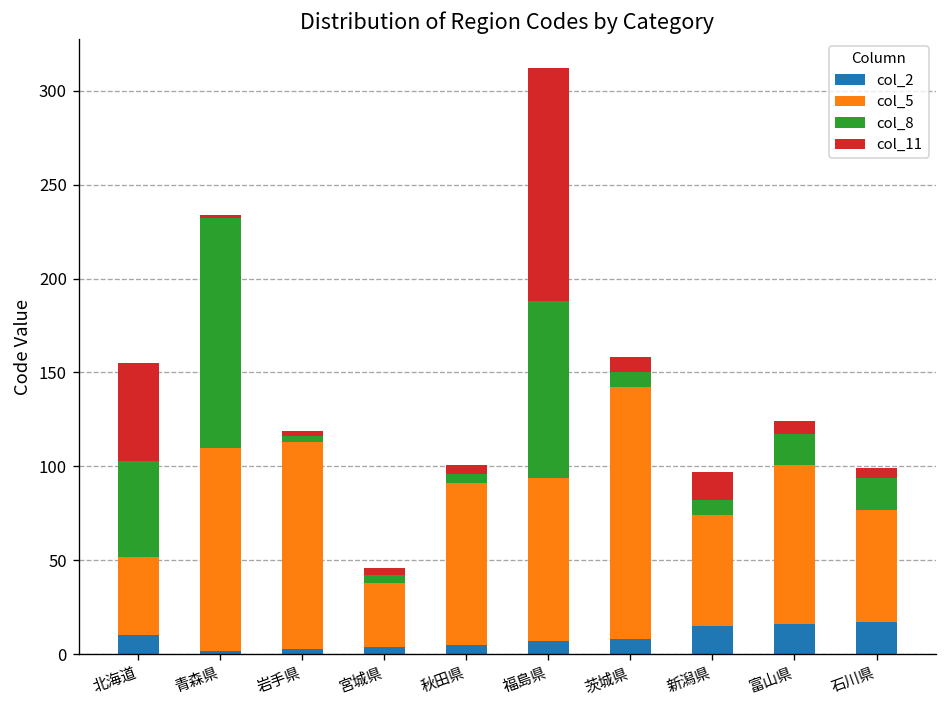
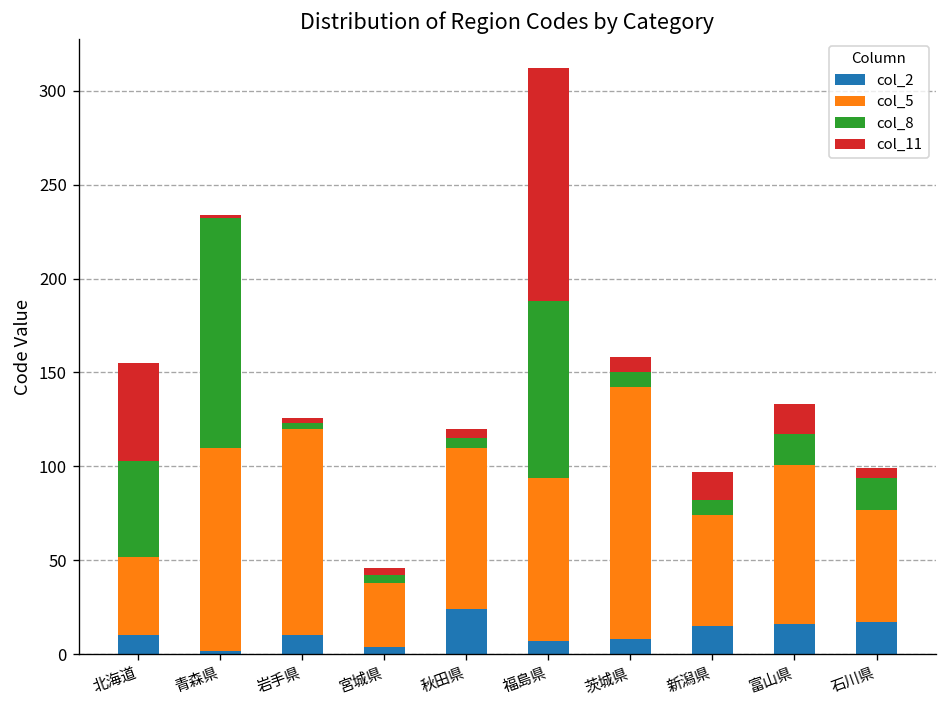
col_2, 岩手県: 3 -> 10
col_2, 秋田県: 5 -> 24
col_11, 富山県: 7 -> 16
